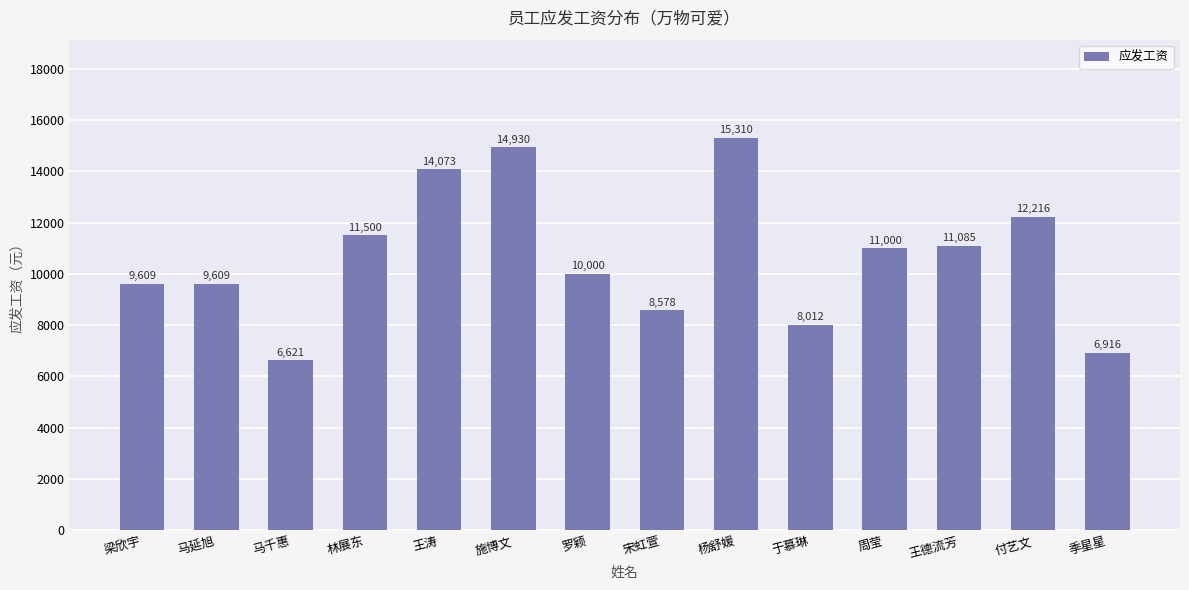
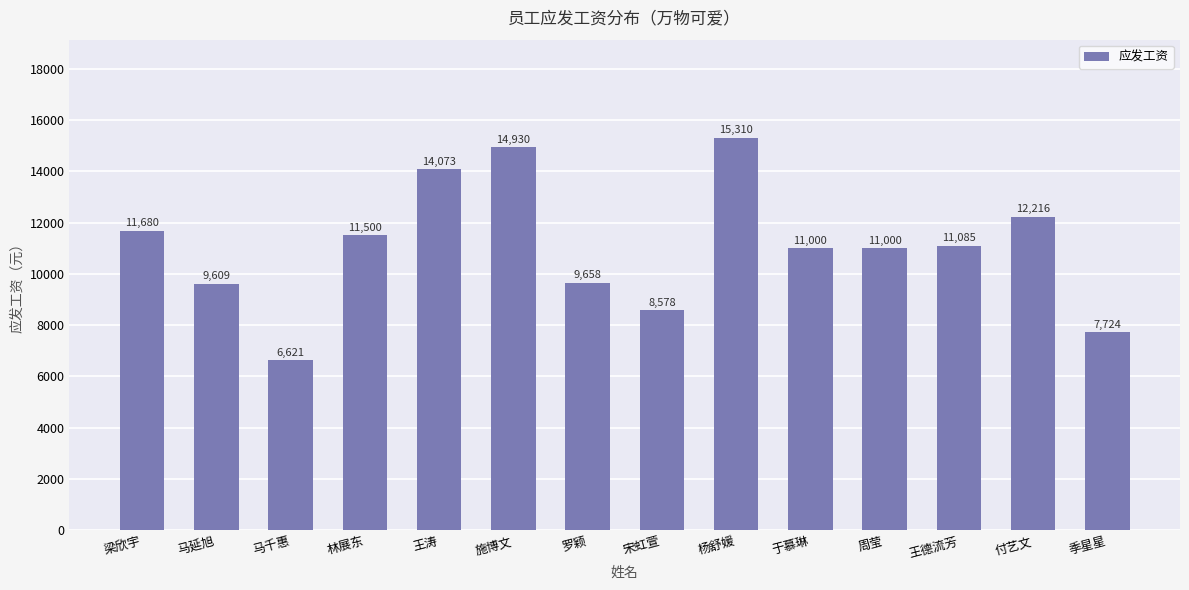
梁欣宇: 9,609 -> 11,680
罗颖: 10,000 -> 9,658
于慕琳: 8,012 -> 11,000
季星星: 6,916 -> 7,724
